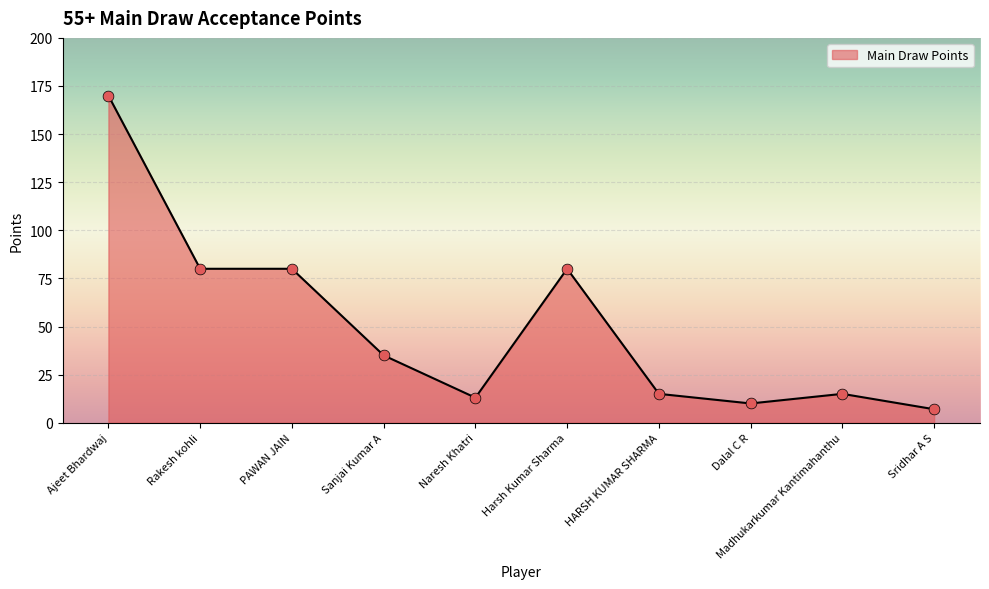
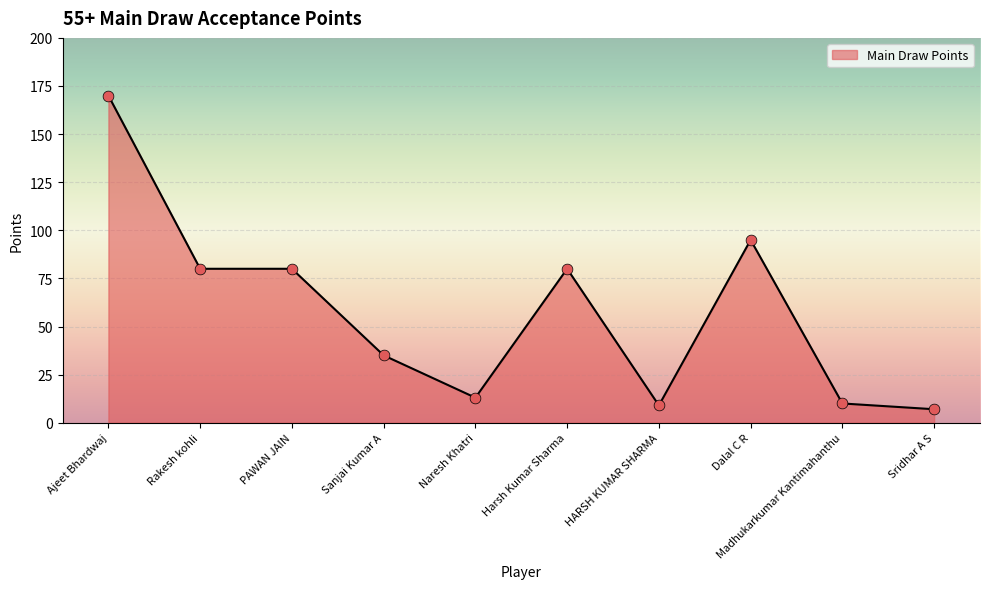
HARSH KUMAR SHARMA: 15 -> 9
Dalal C R: 10 -> 95
Madhukarkumar Kantimahanthu: 15 -> 10
